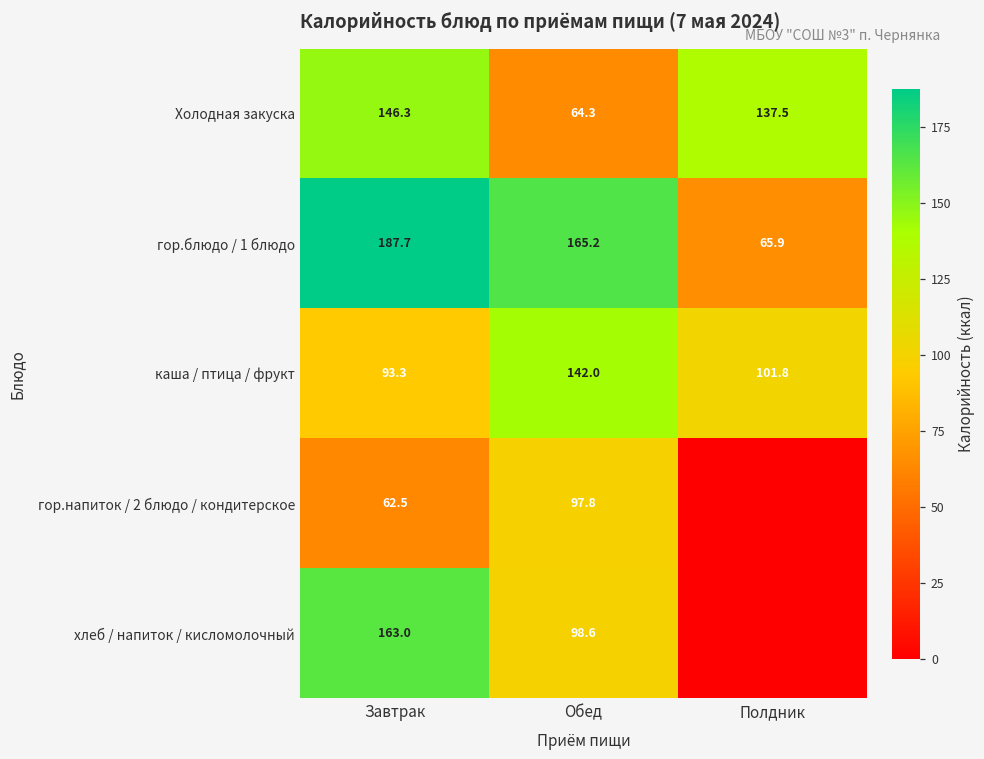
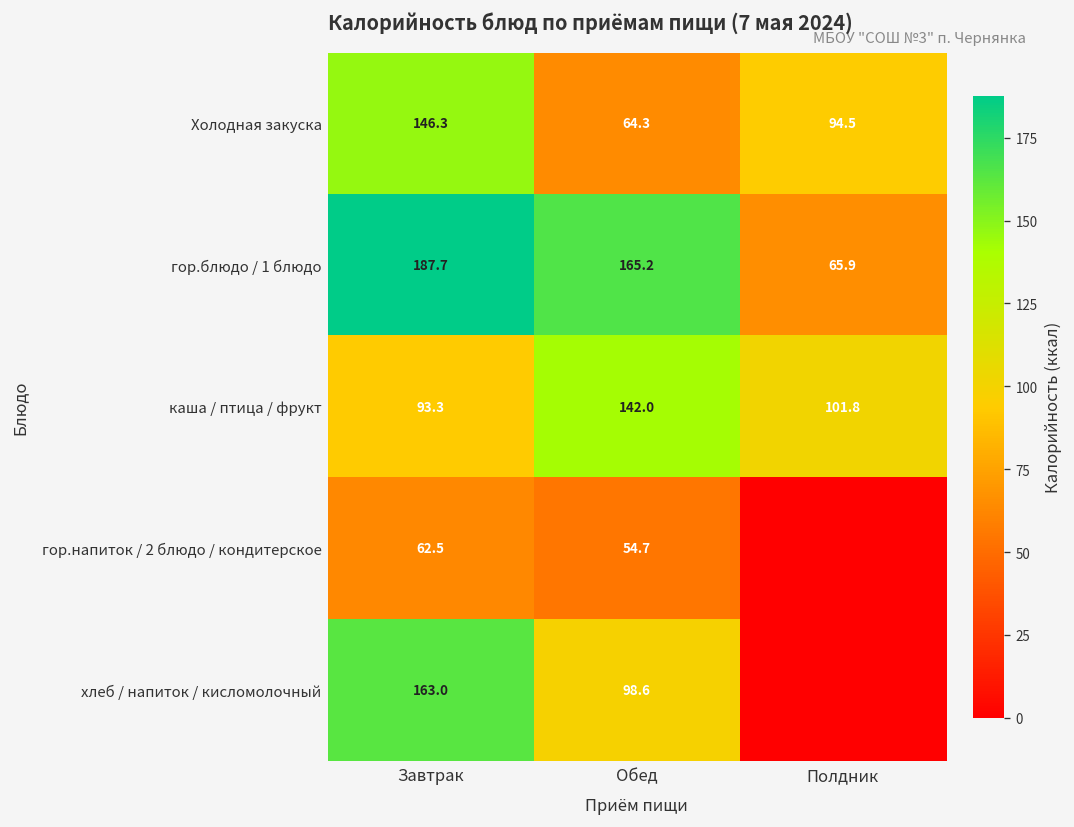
Холодная закуска, Полдник: 137.5 -> 94.5
гор.напиток / 2 блюдо / кондитерское, Обед: 97.8 -> 54.7
